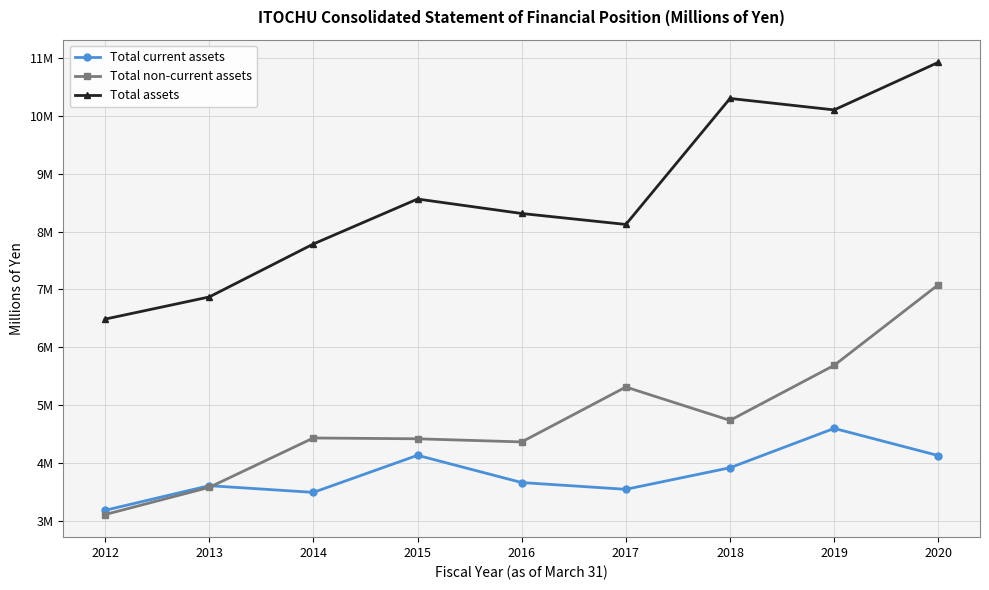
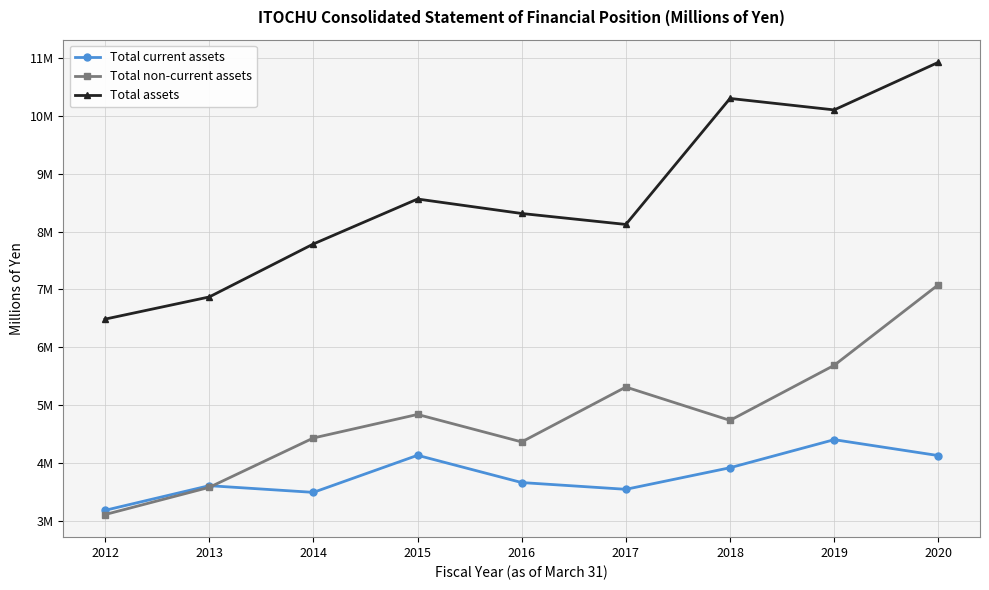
Total non-current assets, 2015: 4400000 -> 4800000
Total current assets, 2019: 4600000 -> 4400000
